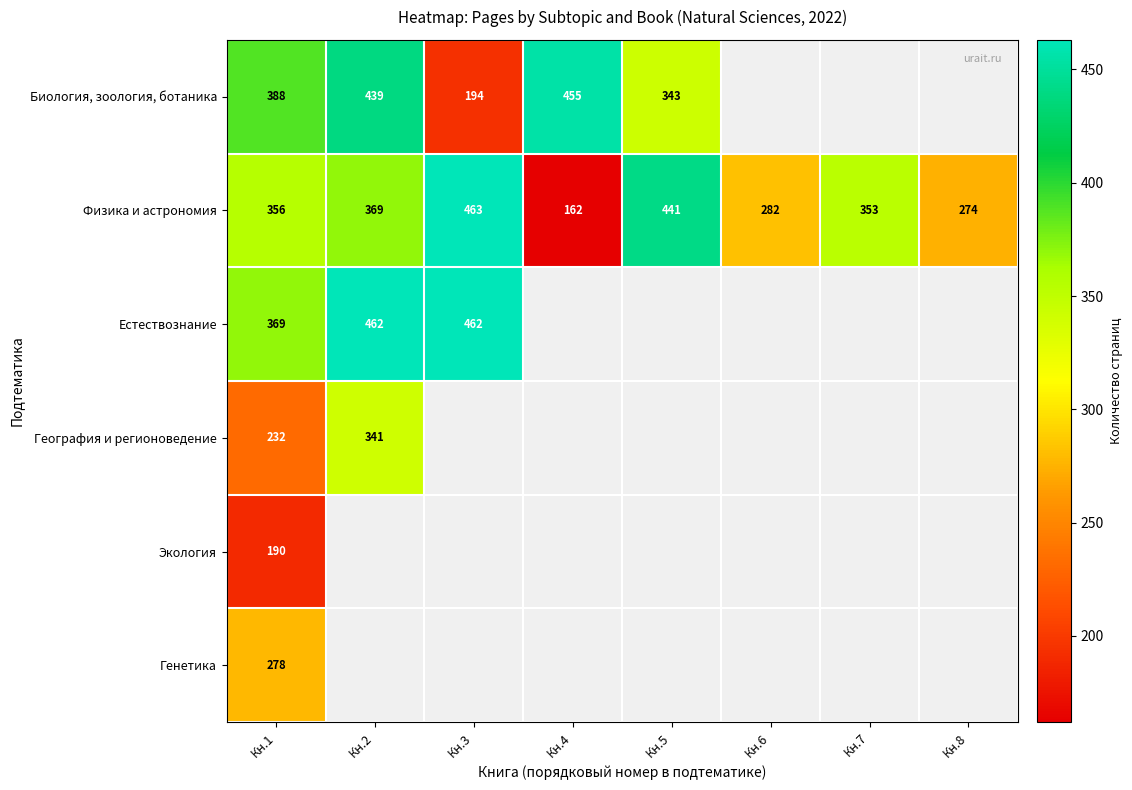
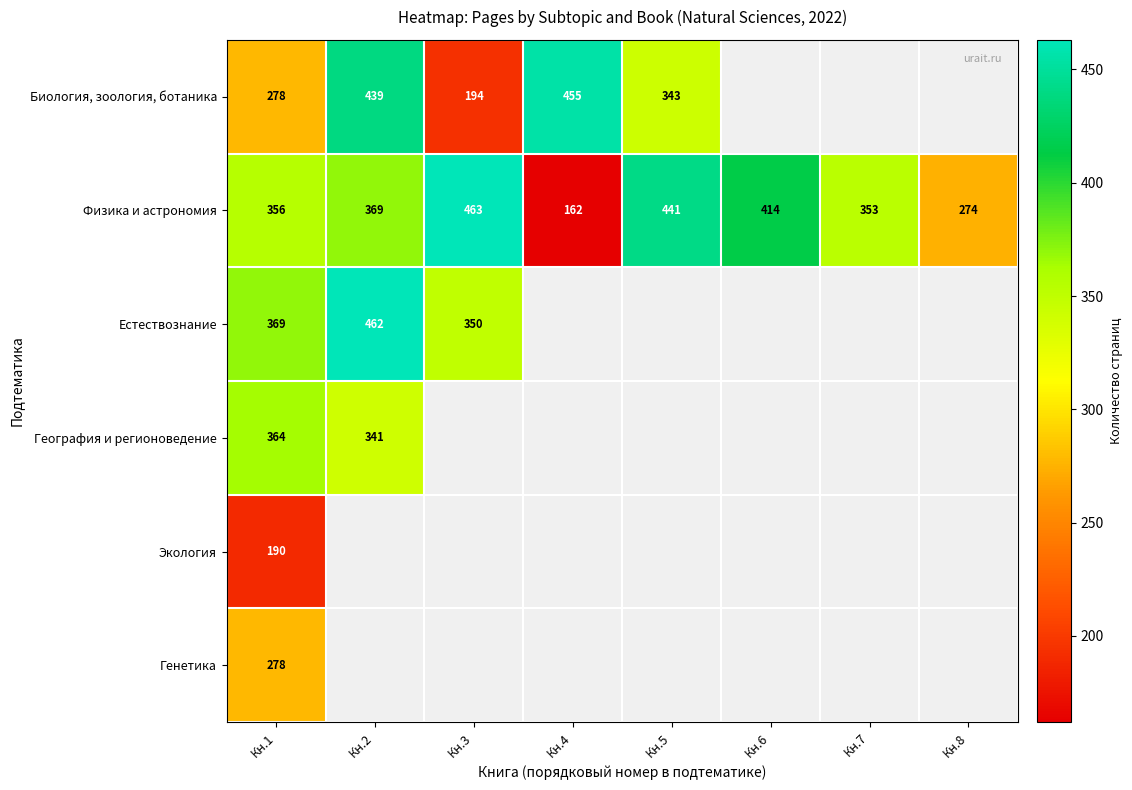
Биология, зоология, ботаника, Кн.1: 388 -> 278
Физика и астрономия, Кн.6: 282 -> 414
Естествознание, Кн.3: 462 -> 350
География и регионоведение, Кн.1: 232 -> 364
